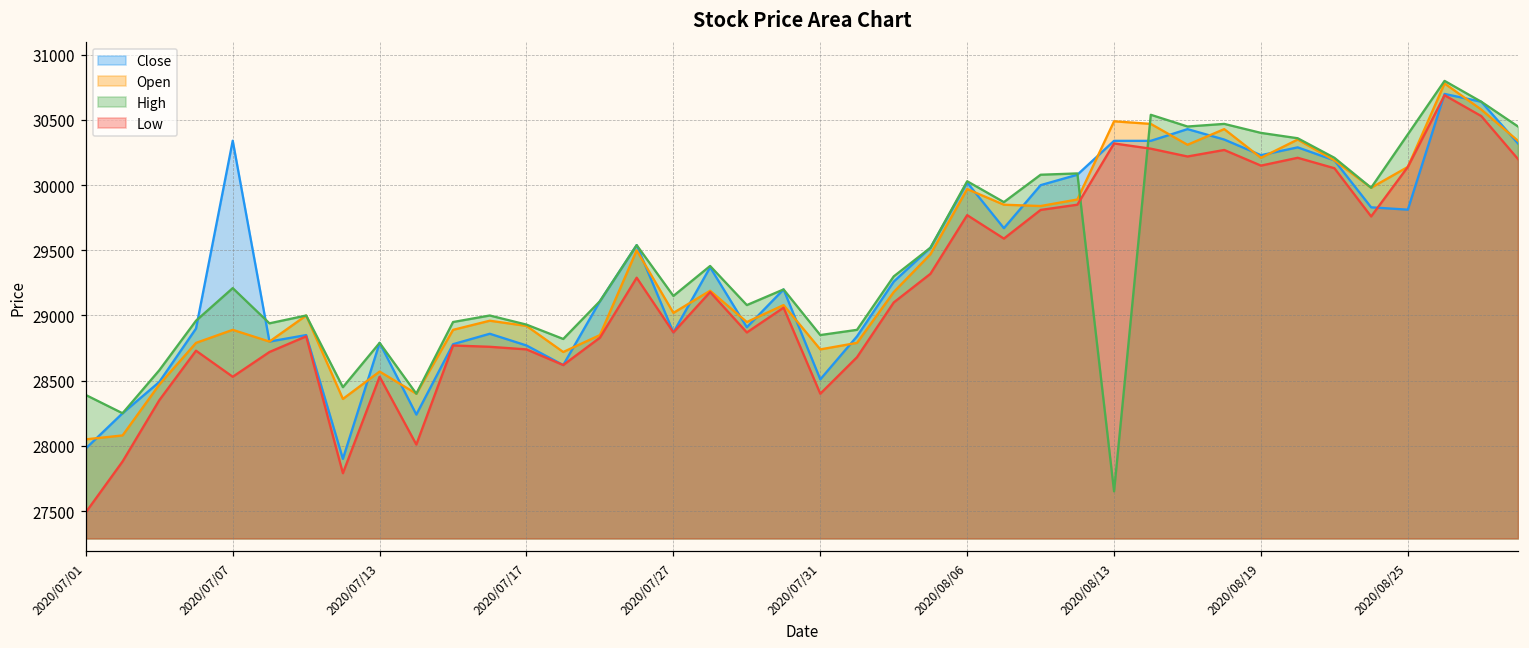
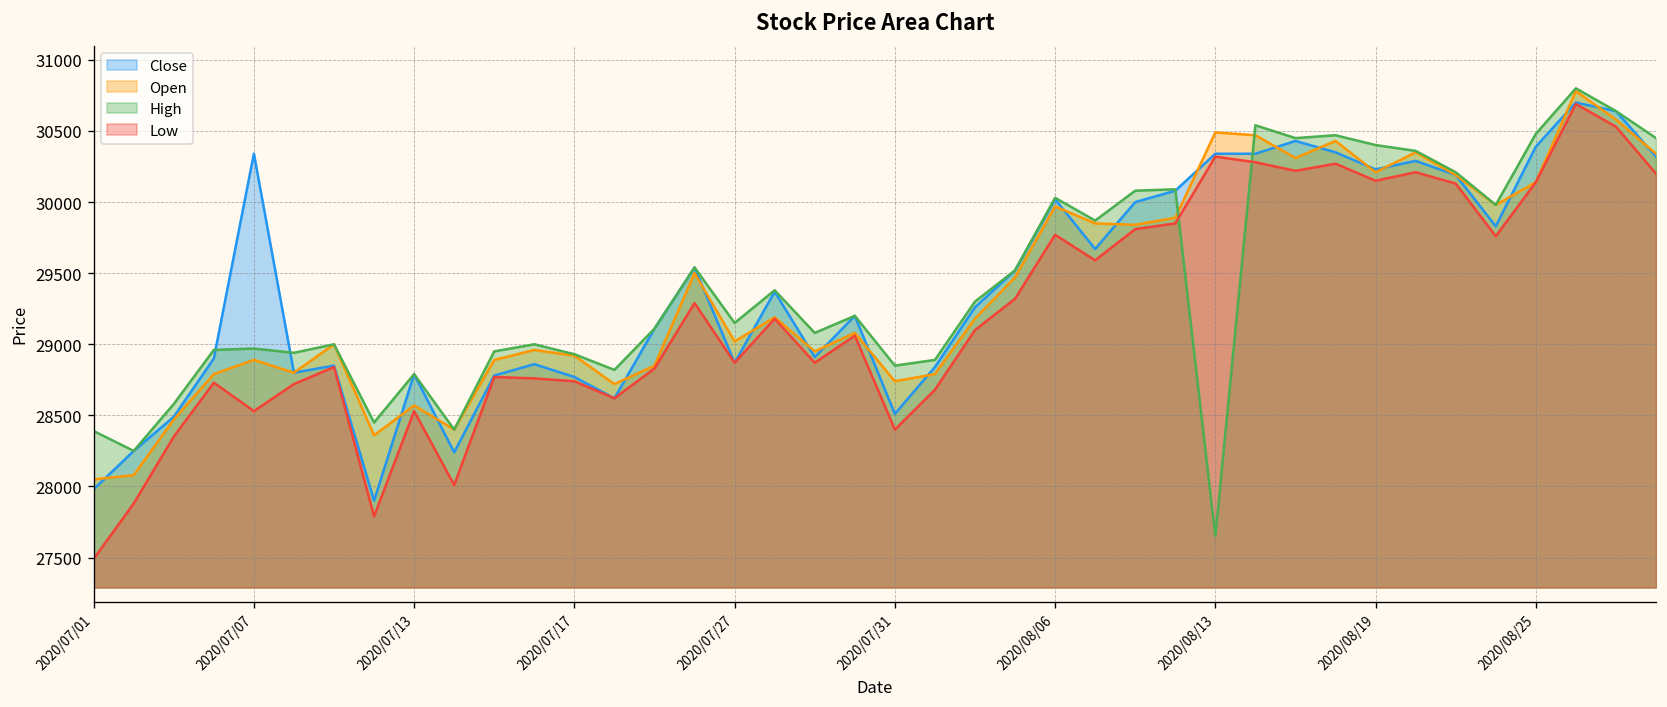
High, 2020/07/07: 29210 -> 28970
Close, 2020/08/25: 29810 -> 30390
High, 2020/08/25: 30390 -> 30480
